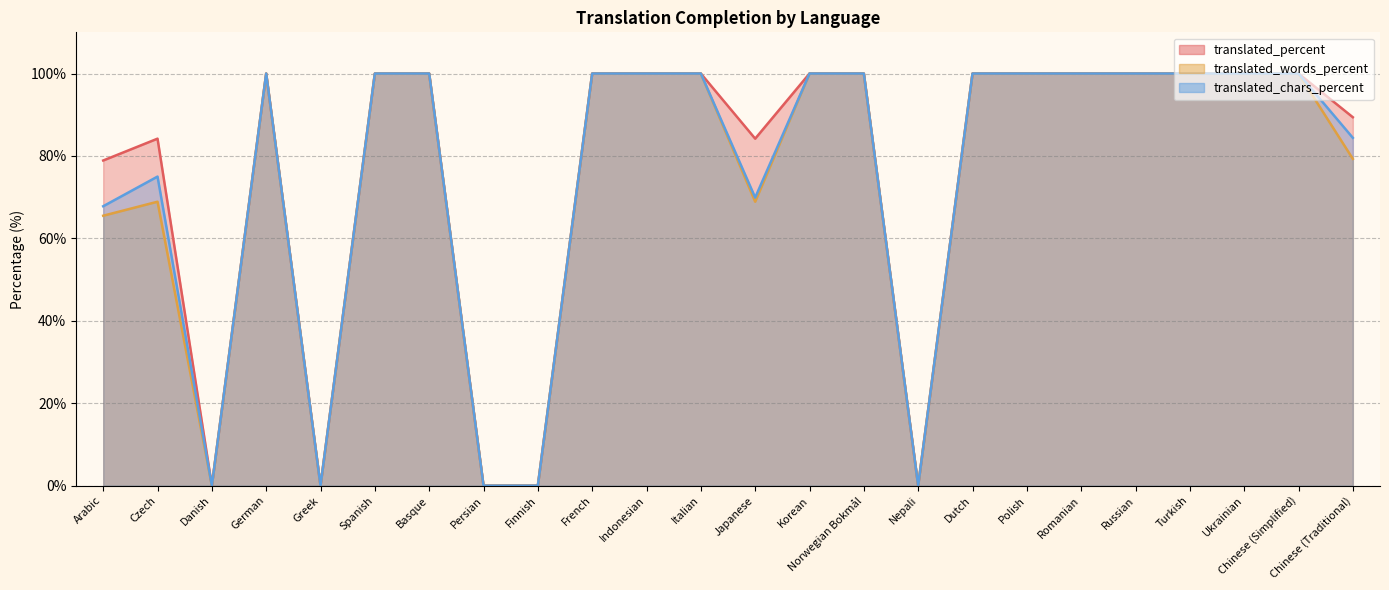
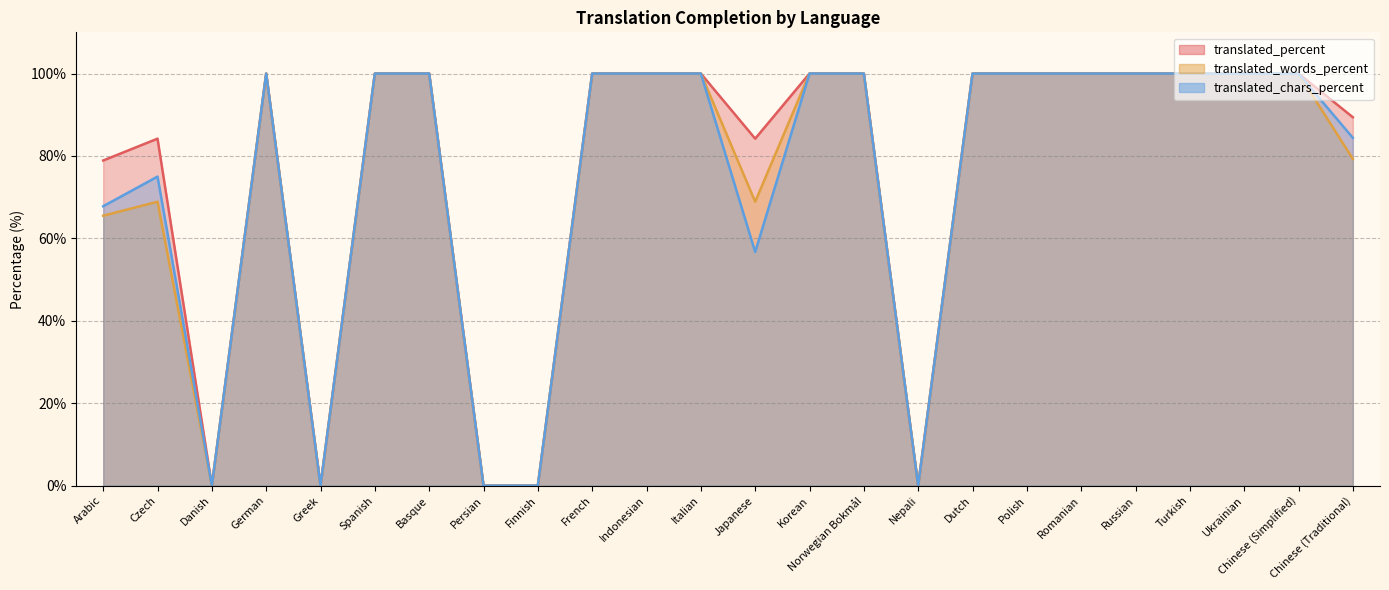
translated_chars_percent, Japanese: 70% -> 57%
